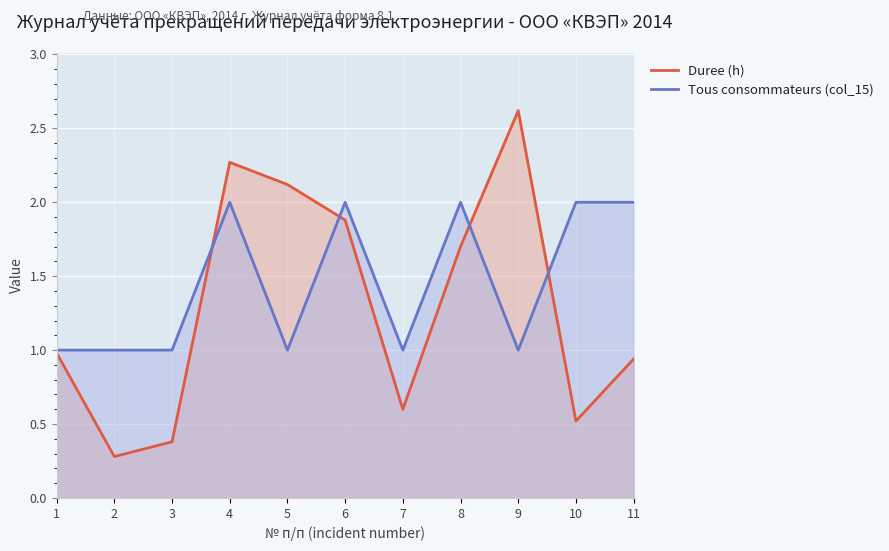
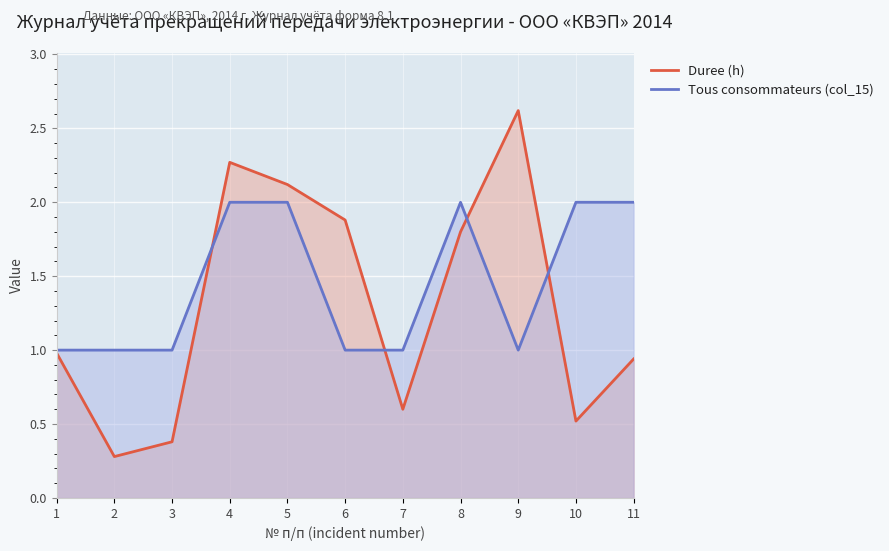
Tous consommateurs (col_15), 5: 1 -> 2
Tous consommateurs (col_15), 6: 2 -> 1
Duree (h), 8: 1.7 -> 1.8
